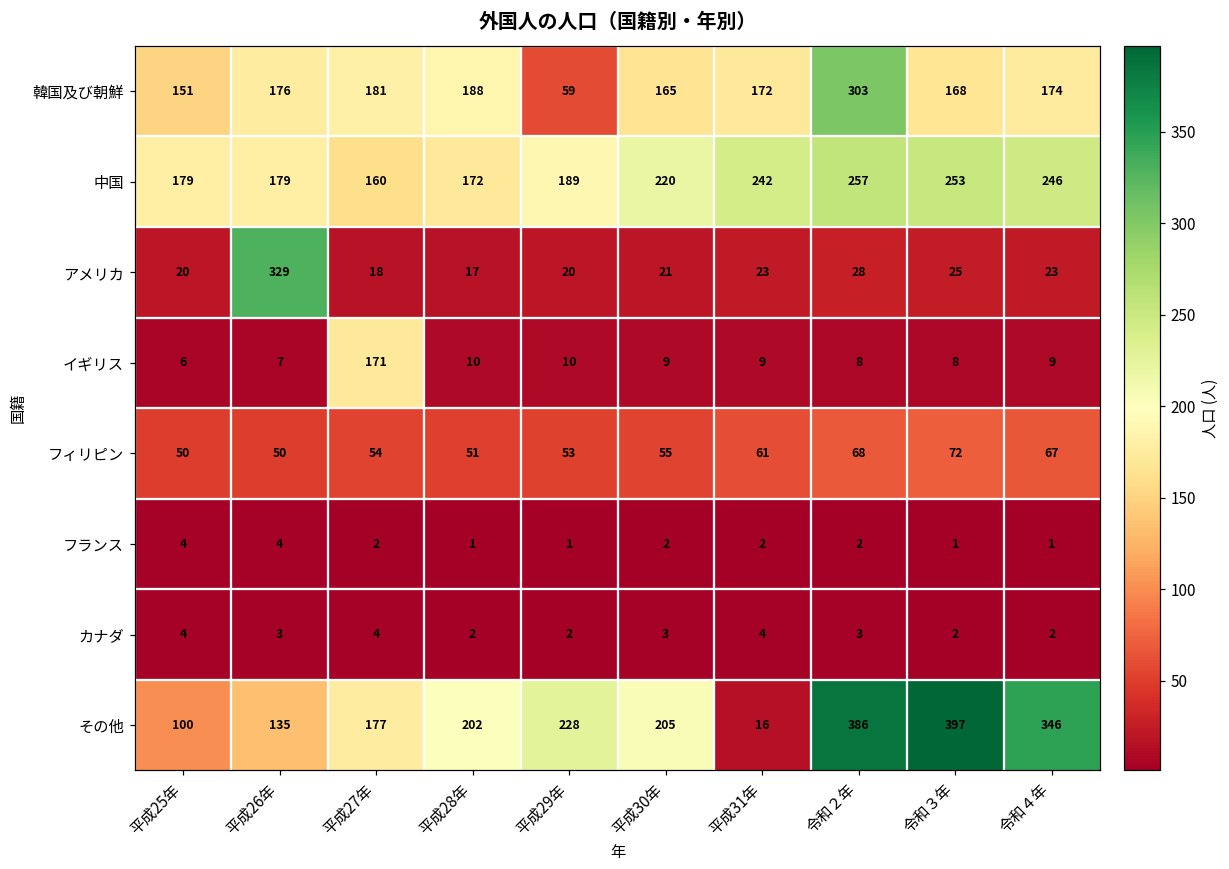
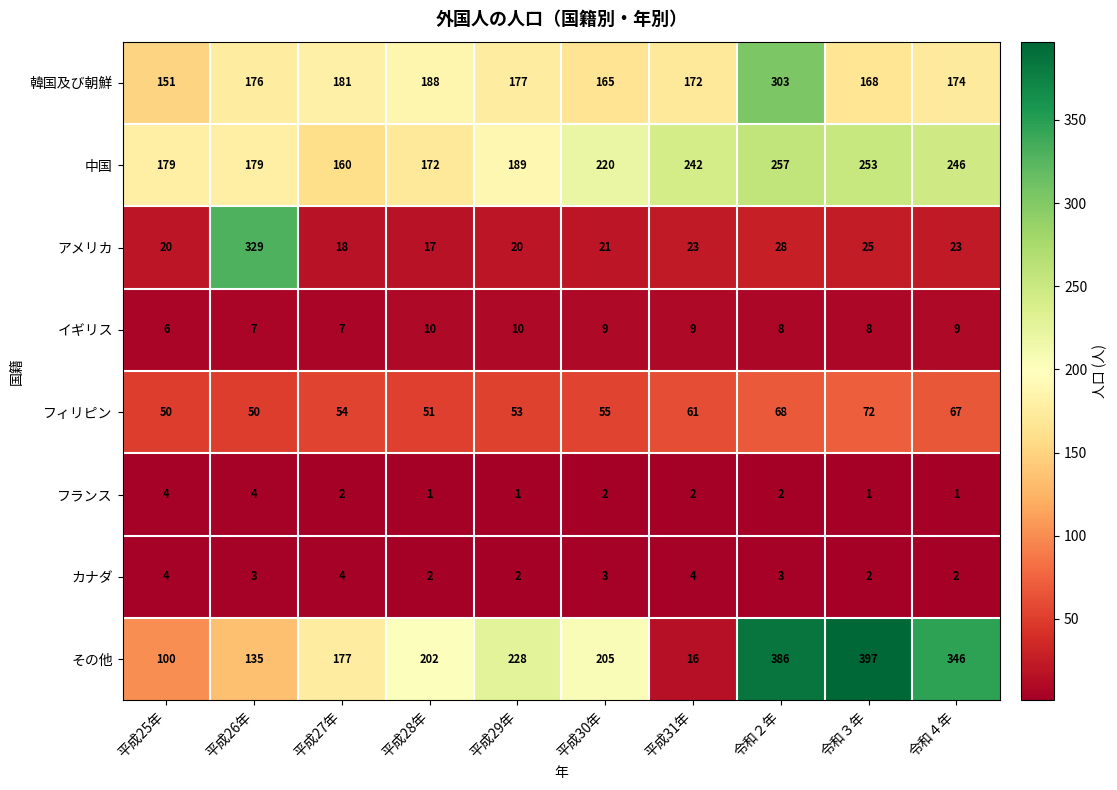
韓国及び朝鮮, 平成29年: 59 -> 177
イギリス, 平成27年: 171 -> 7
